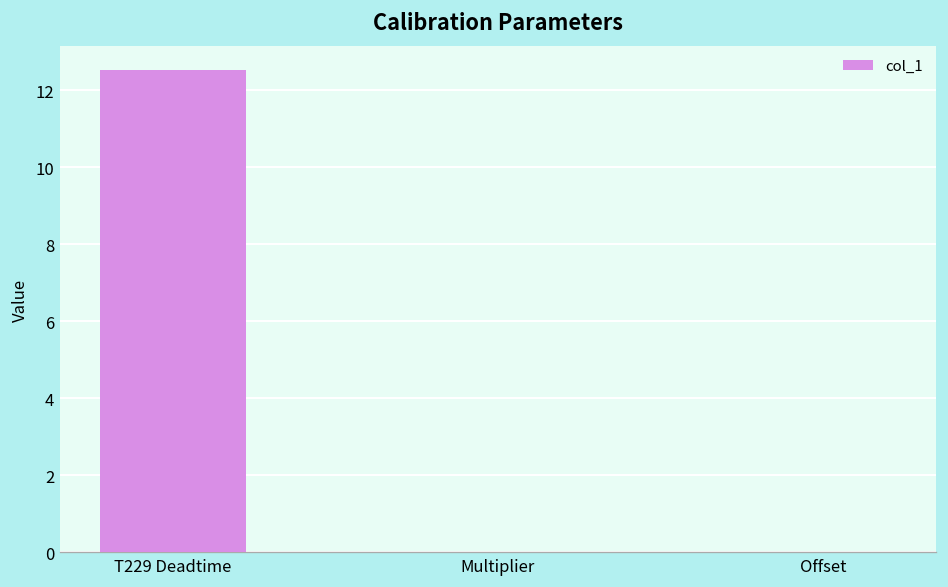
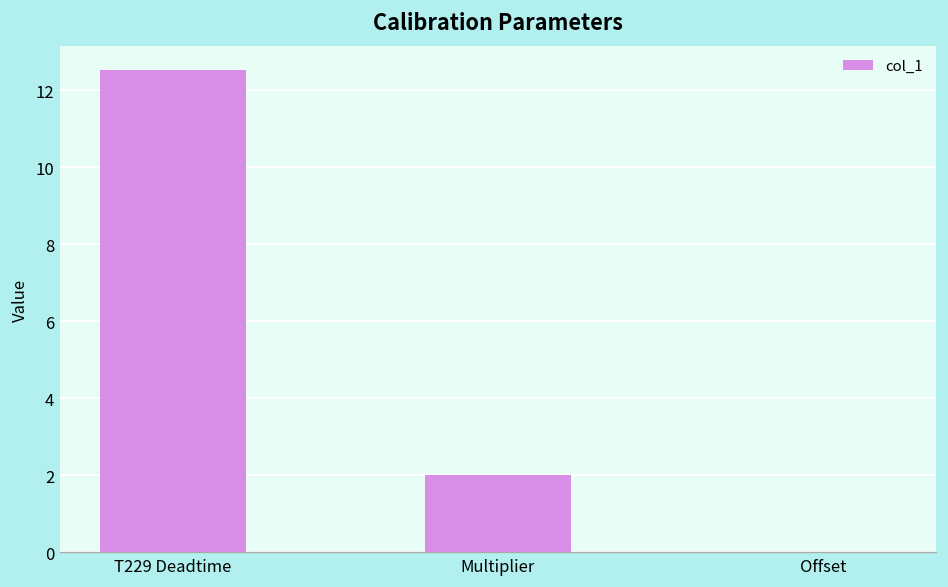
Multiplier: 0 -> 2
